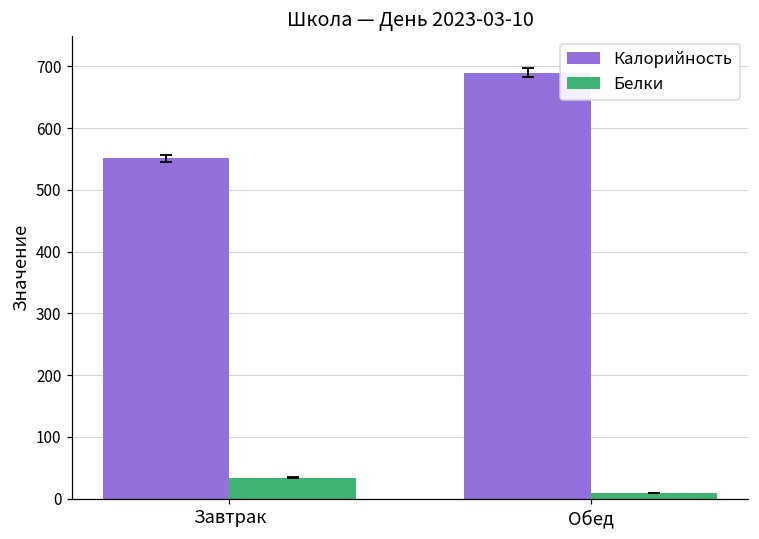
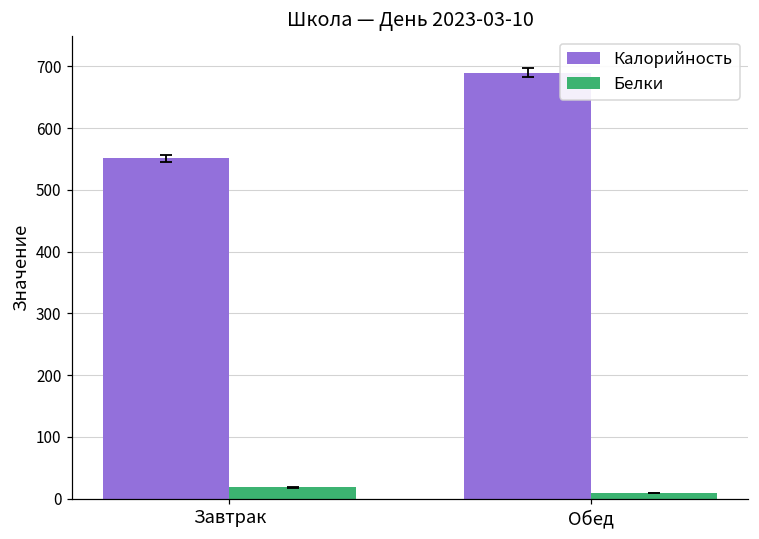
Белки, Завтрак: 30 -> 20
